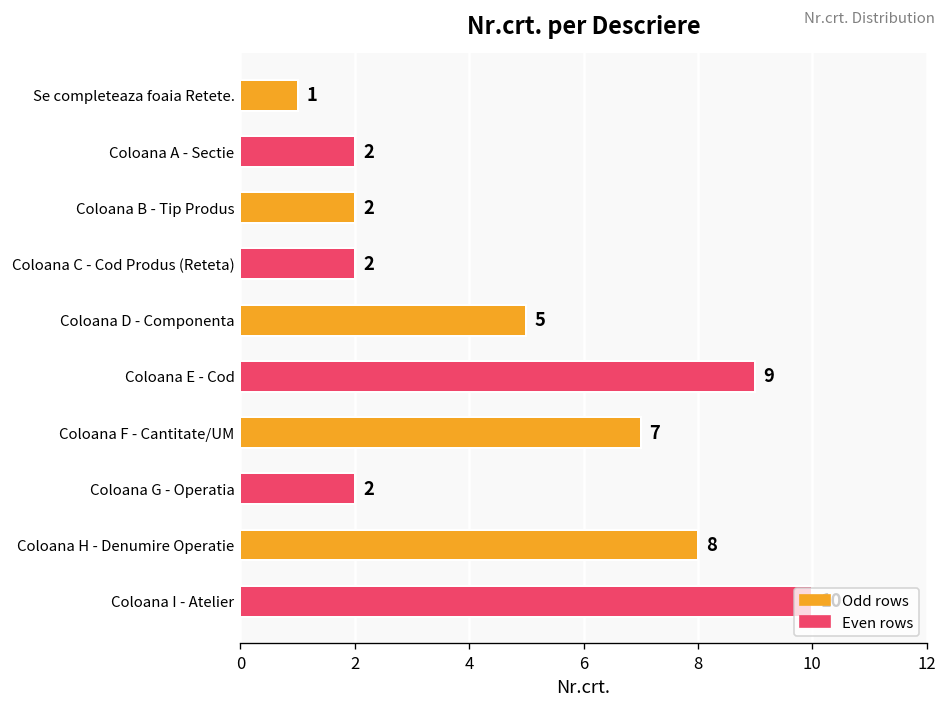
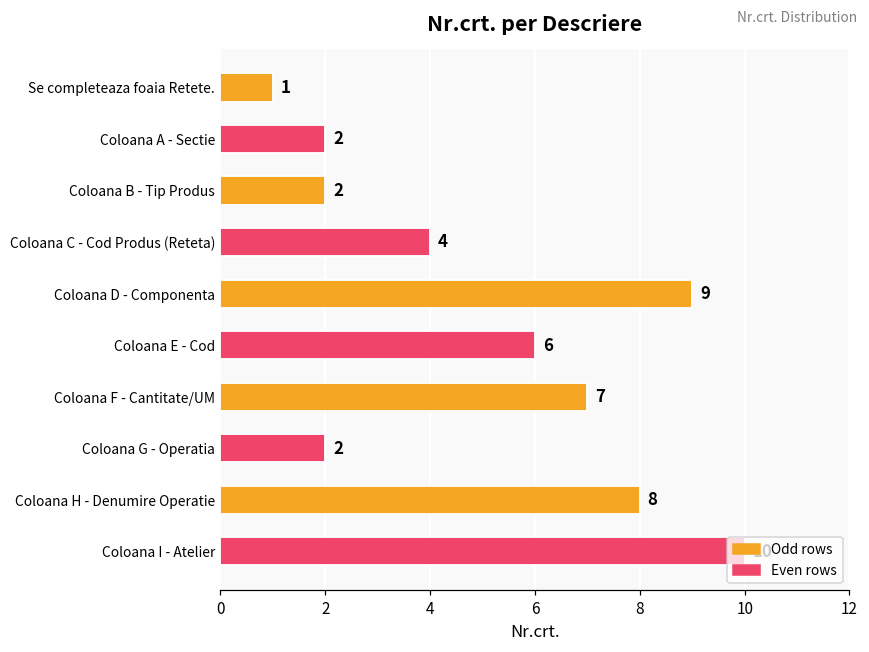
Coloana C - Cod Produs (Reteta): 2 -> 4
Coloana D - Componenta: 5 -> 9
Coloana E - Cod: 9 -> 6
